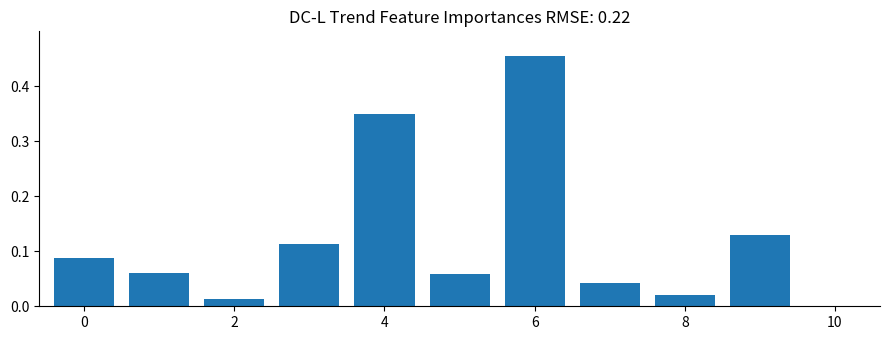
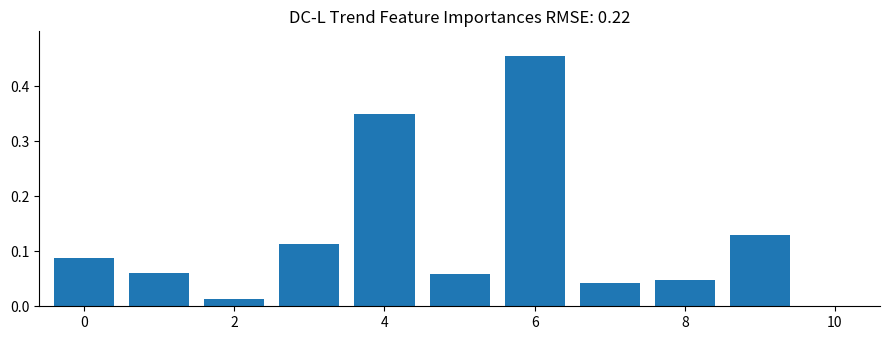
8: 0.02 -> 0.05
